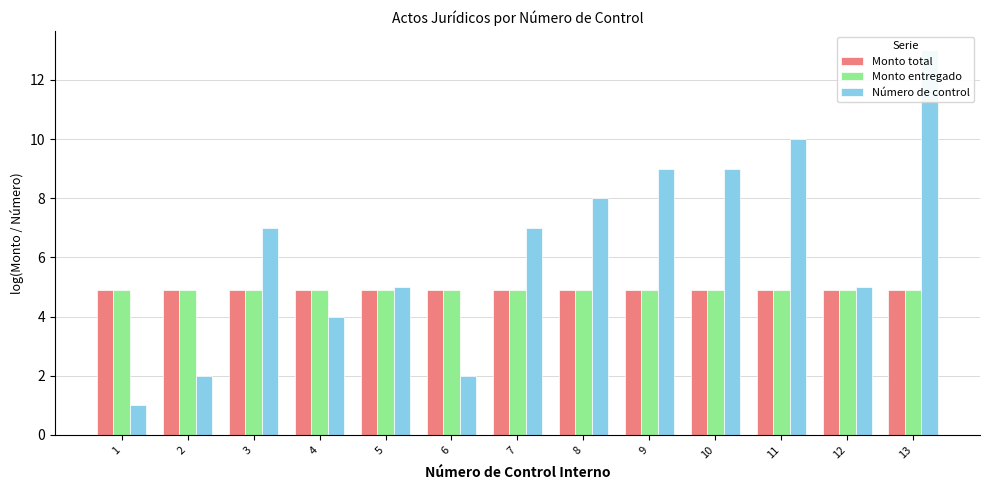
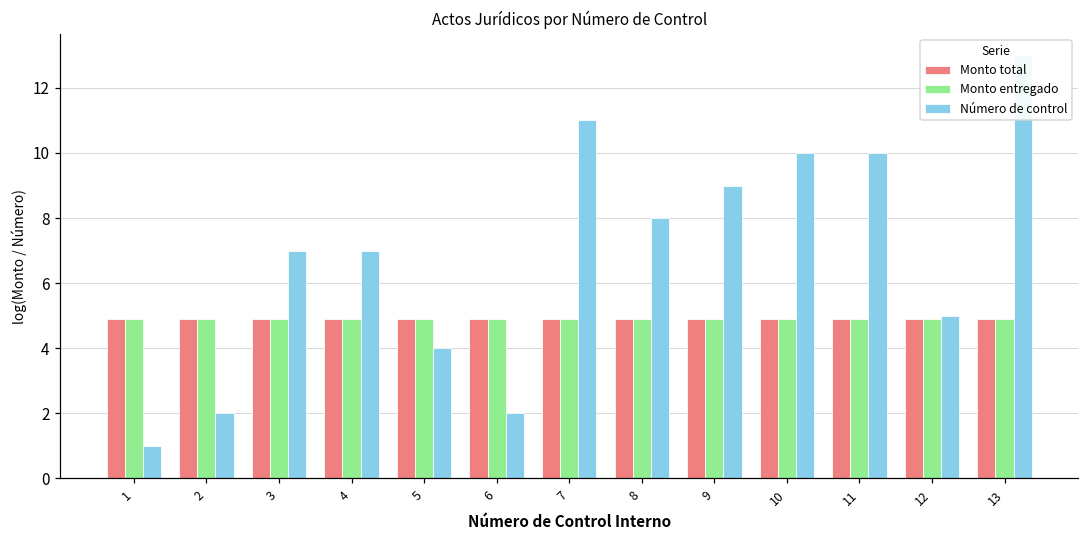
Número de control, 4: 4 -> 7
Número de control, 5: 5 -> 4
Número de control, 7: 7 -> 11
Número de control, 10: 9 -> 10
